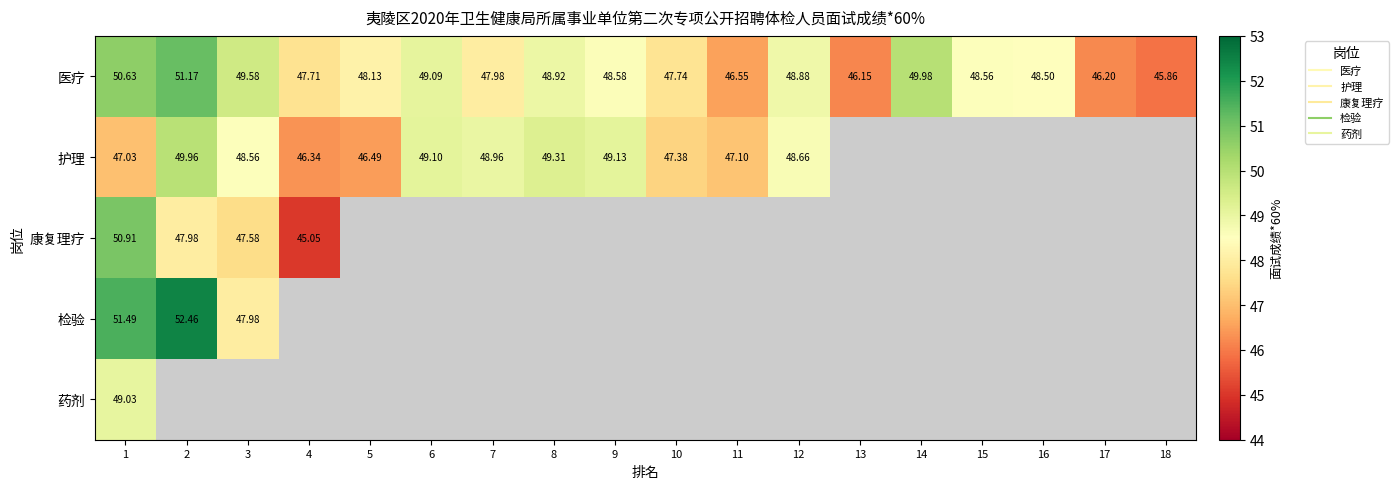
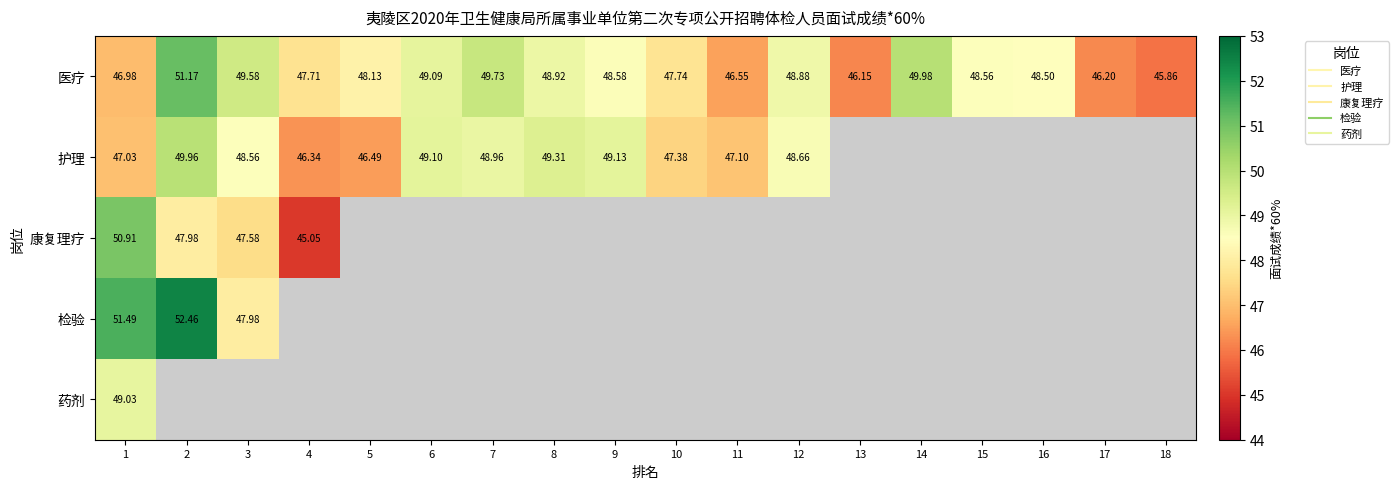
医疗, 1: 50.63 -> 46.98
医疗, 7: 47.98 -> 49.73
